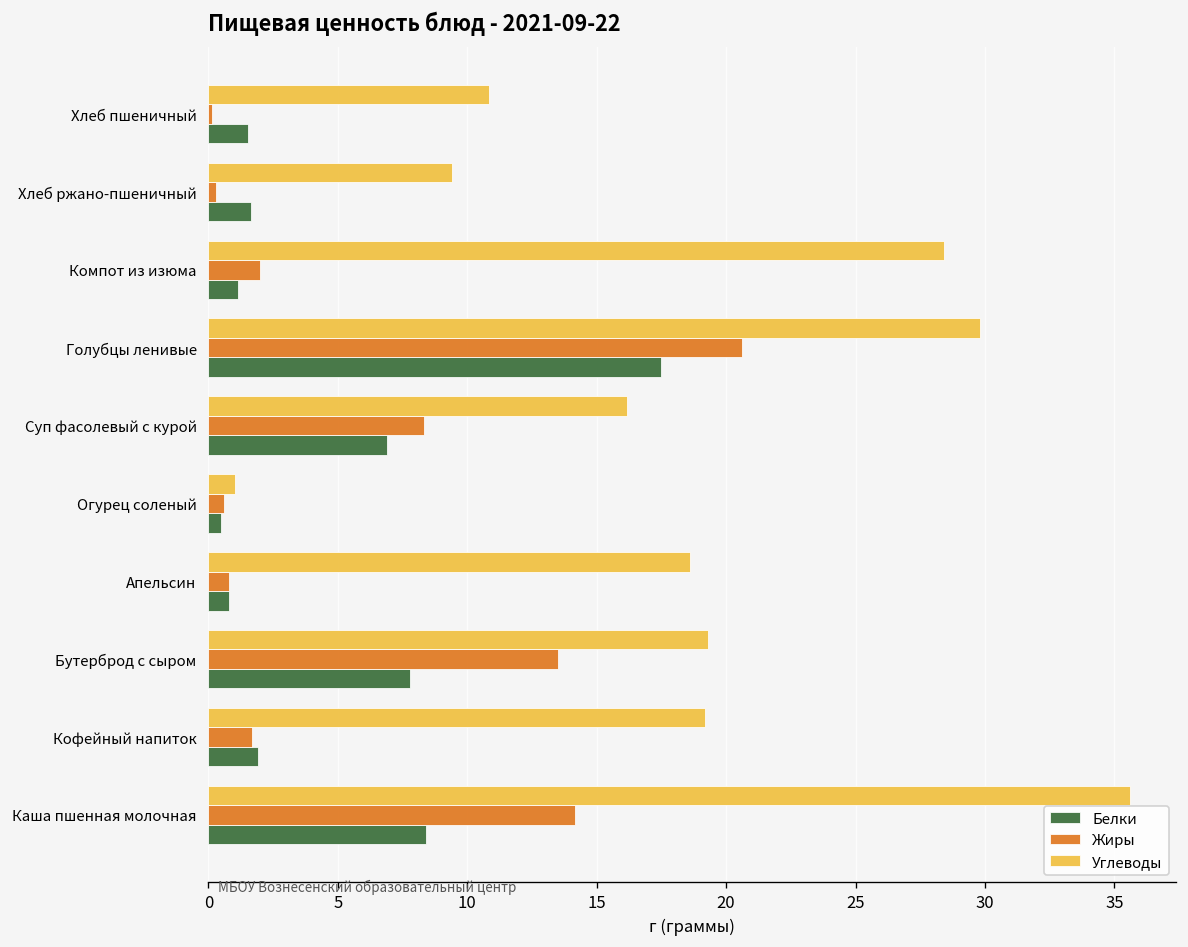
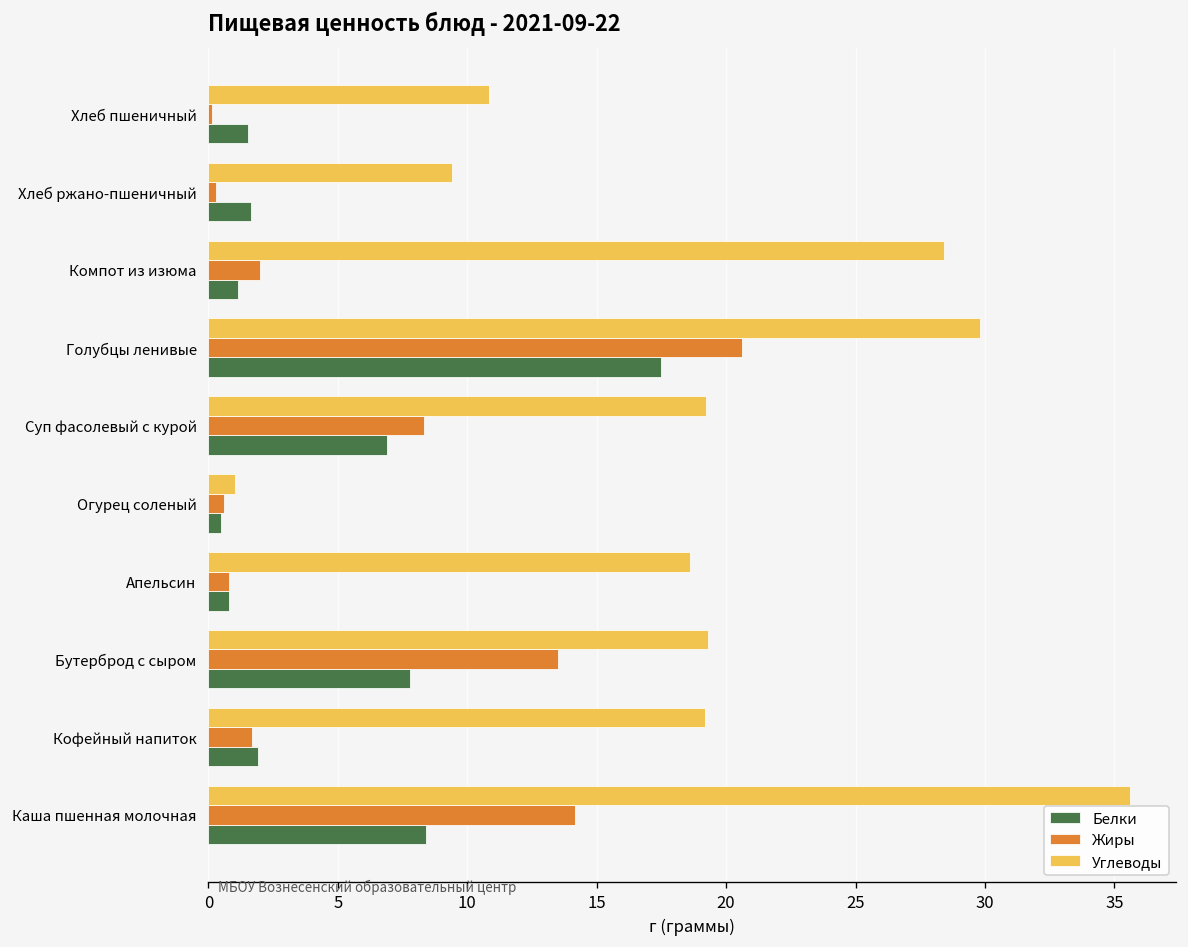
Углеводы, Суп фасолевый с курой: 16.2 -> 19.2
